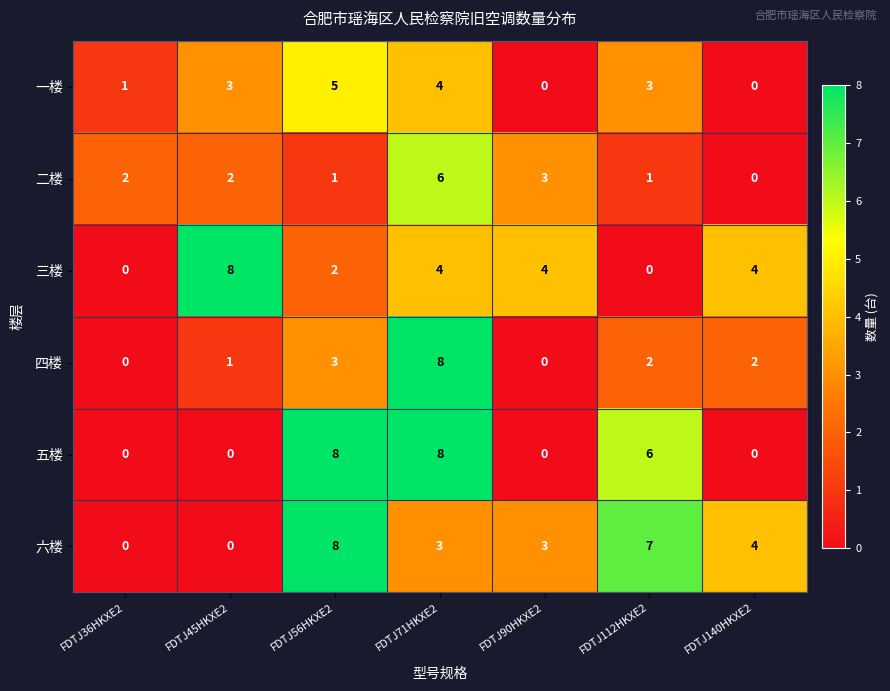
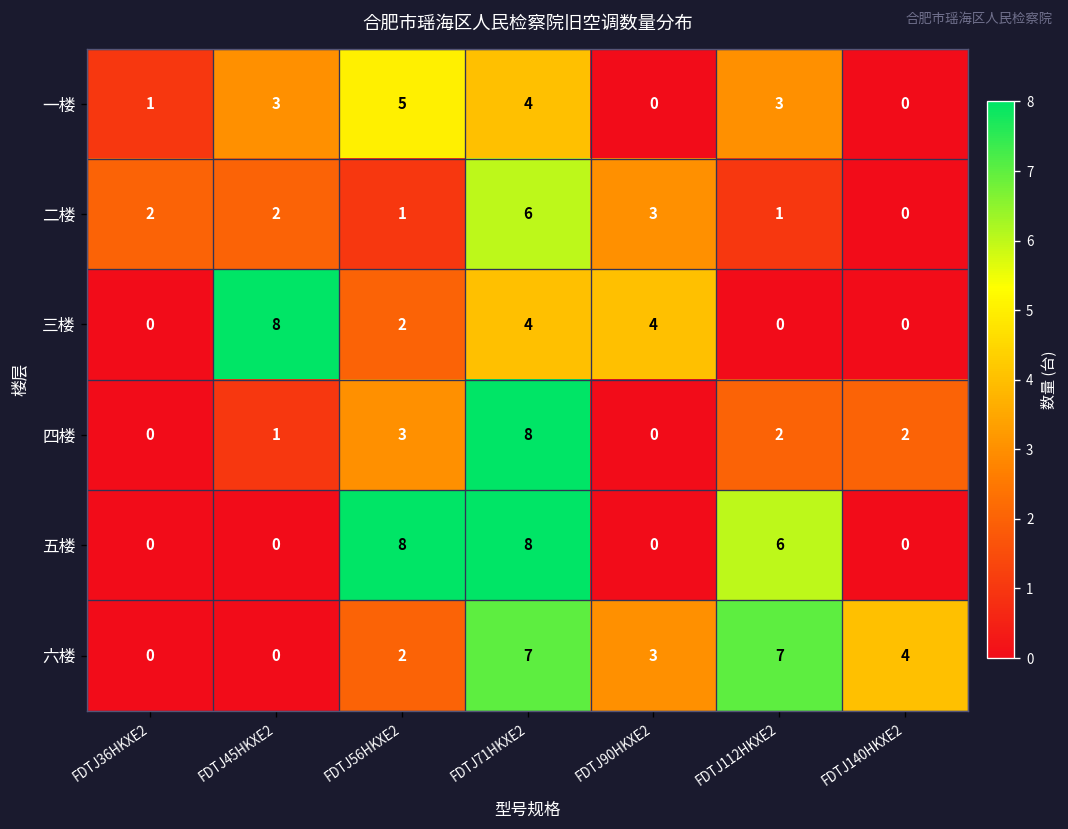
三楼, FDTJ140HKXE2: 4 -> 0
六楼, FDTJ56HKXE2: 8 -> 2
六楼, FDTJ71HKXE2: 3 -> 7
